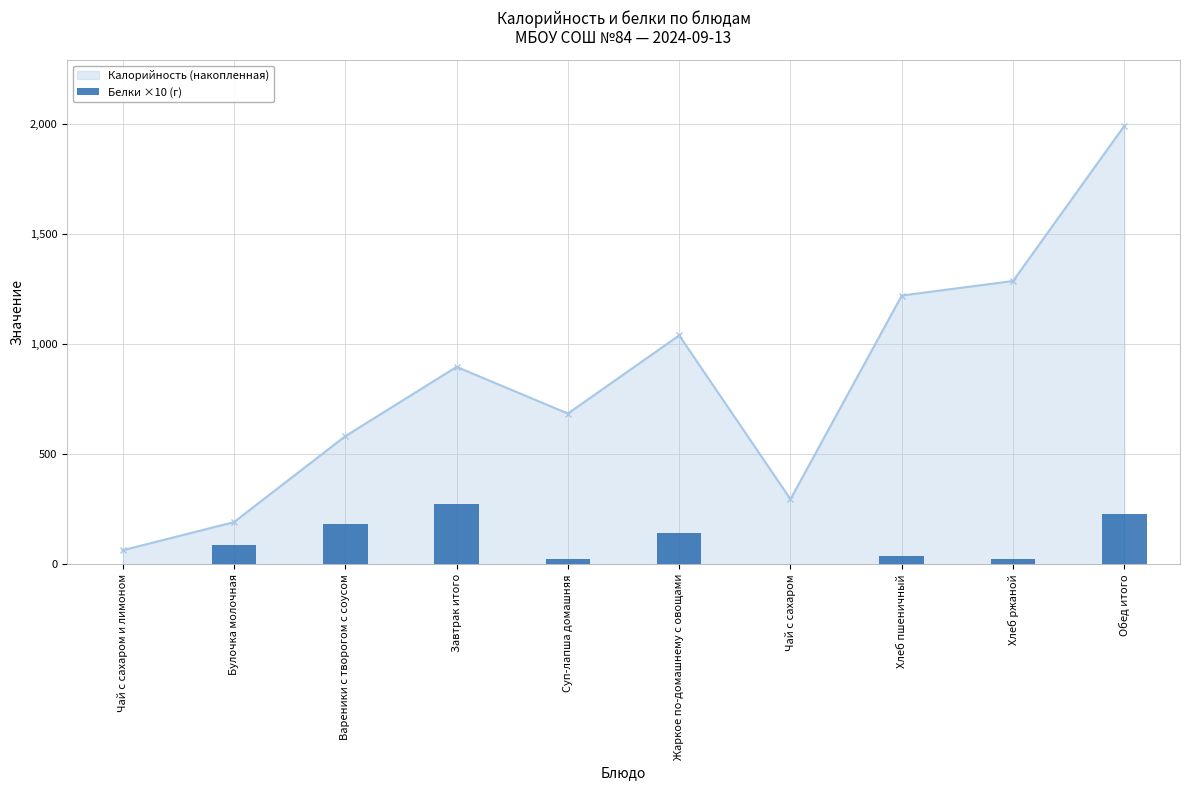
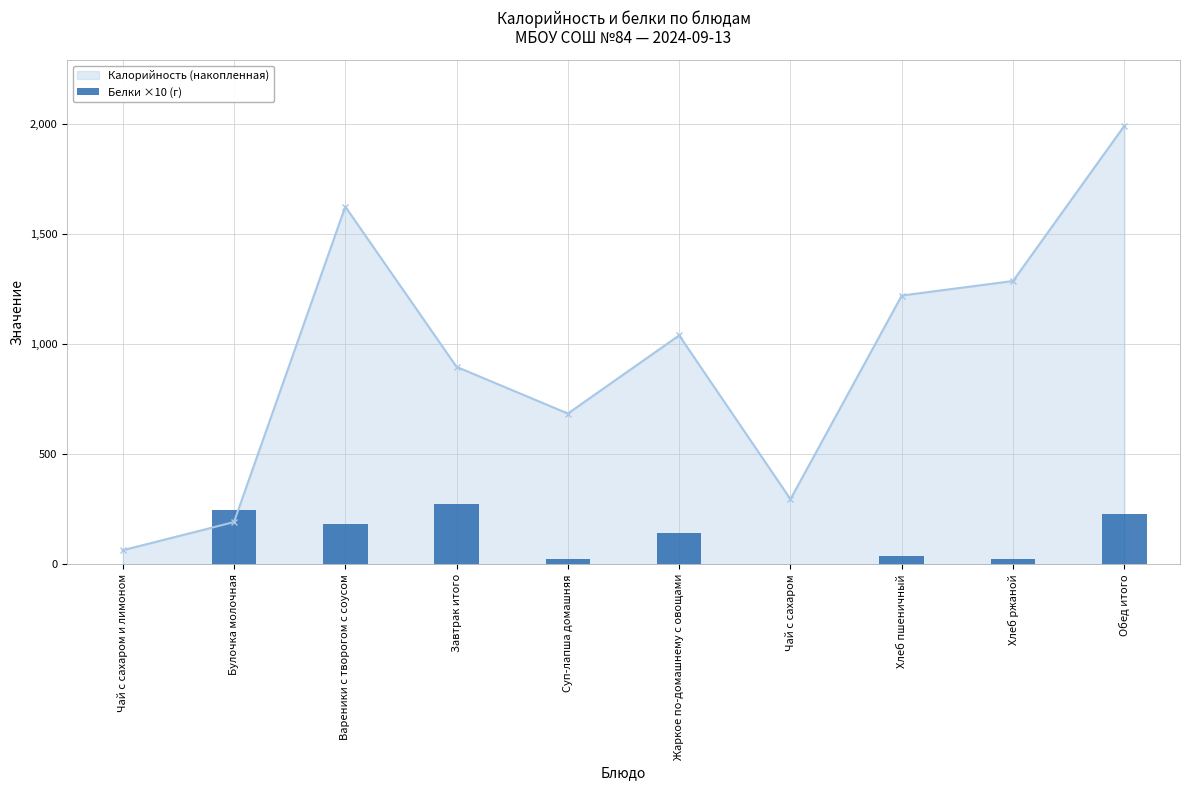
Белки ×10 (г), Булочка молочная: 90 -> 250
Калорийность (накопленная), Вареники с творогом с соусом: 580 -> 1,630
